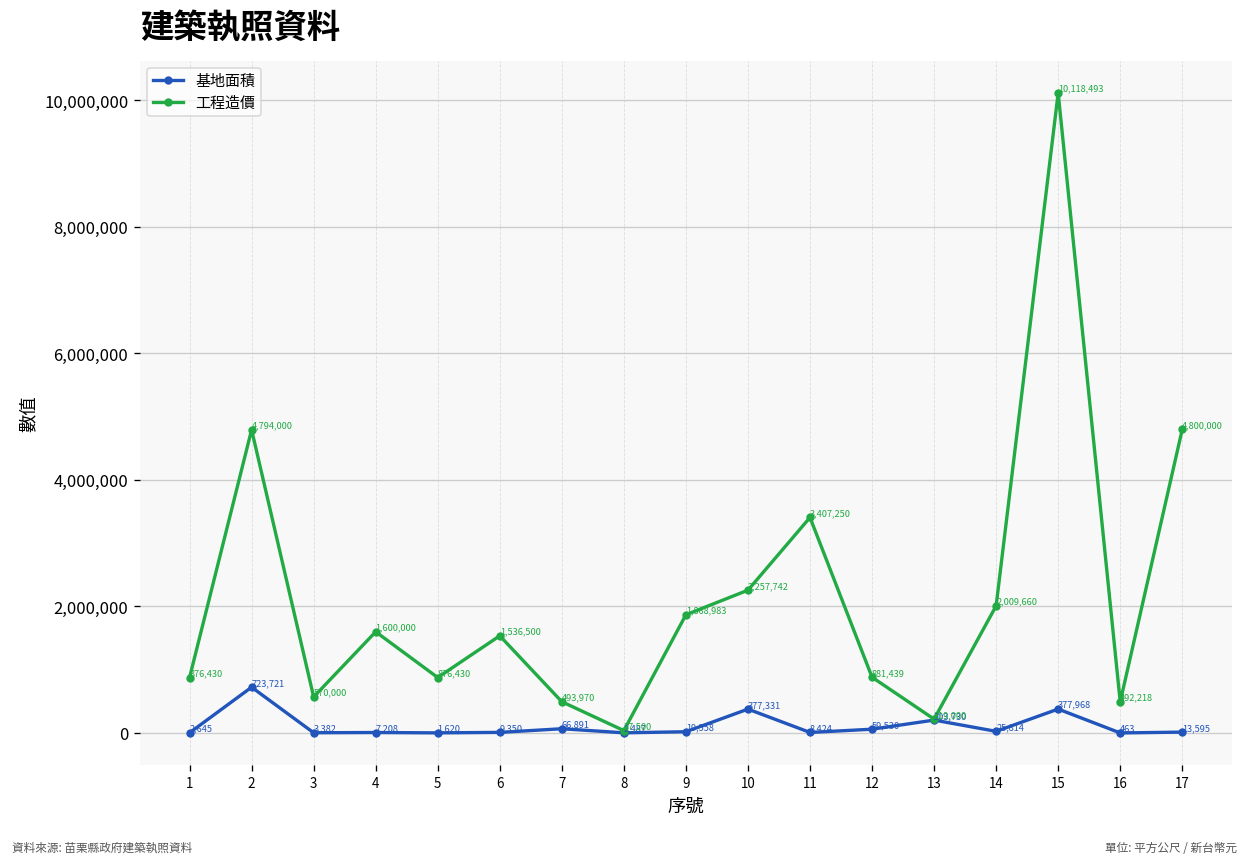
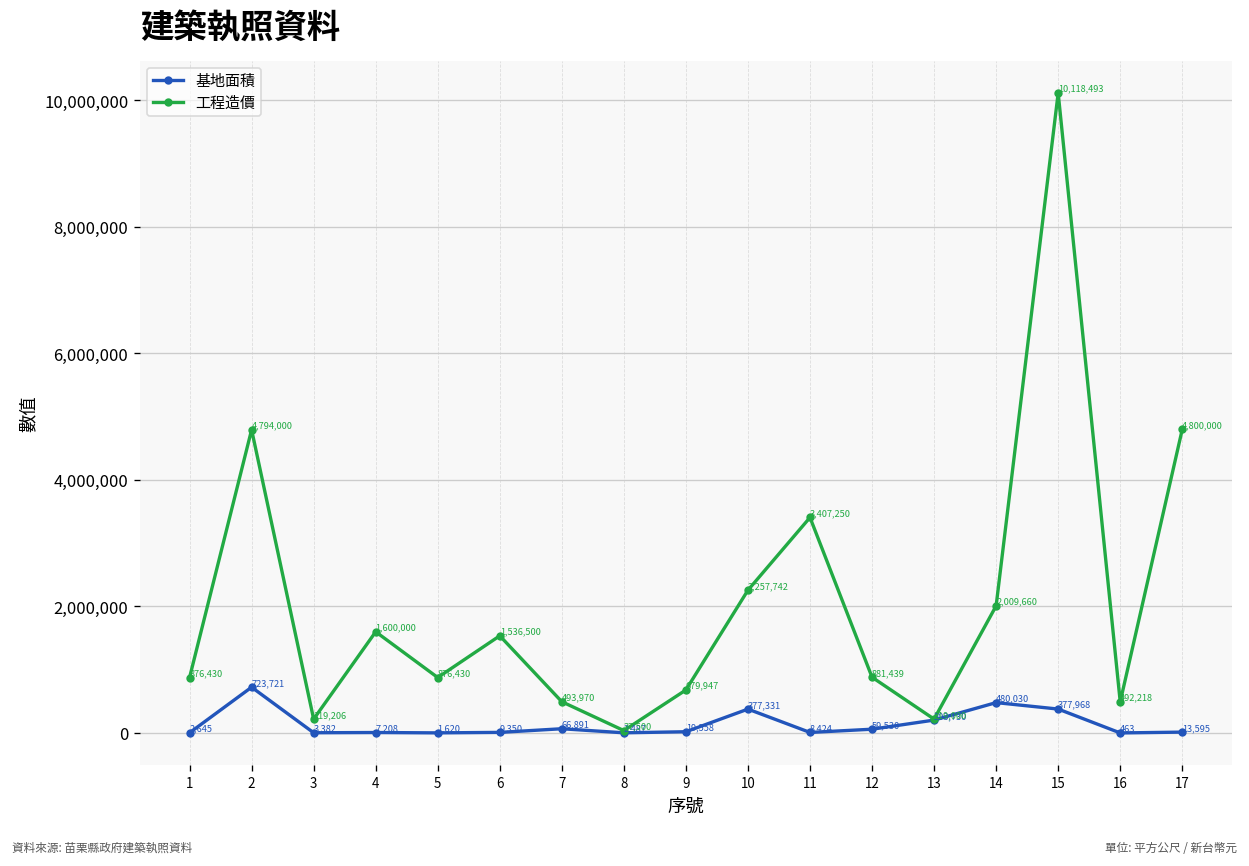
工程造價, 3: 570,000 -> 219,206
工程造價, 9: 1,868,983 -> 679,947
基地面積, 14: 25,814 -> 480,030
